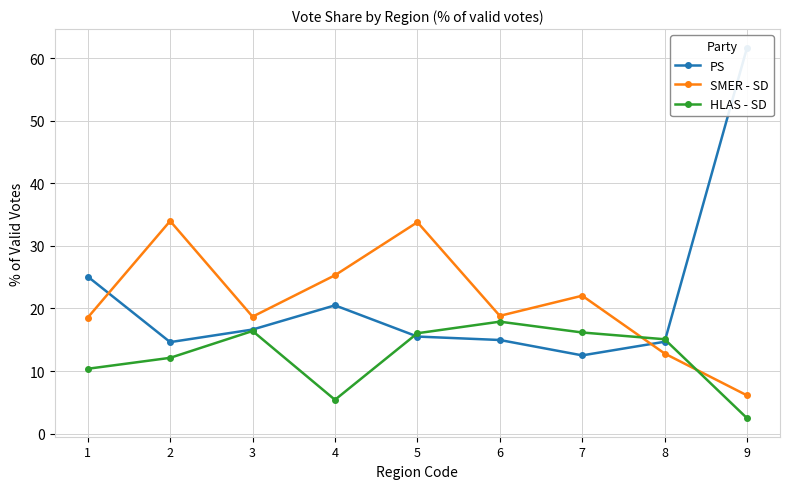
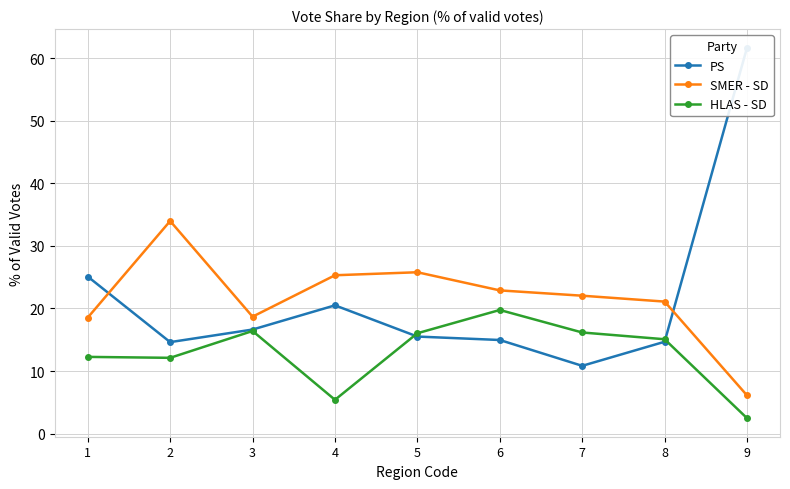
HLAS - SD, 1: 10 -> 12
SMER - SD, 5: 34 -> 26
SMER - SD, 6: 19 -> 23
HLAS - SD, 6: 18 -> 20
PS, 7: 13 -> 11
SMER - SD, 8: 13 -> 21
